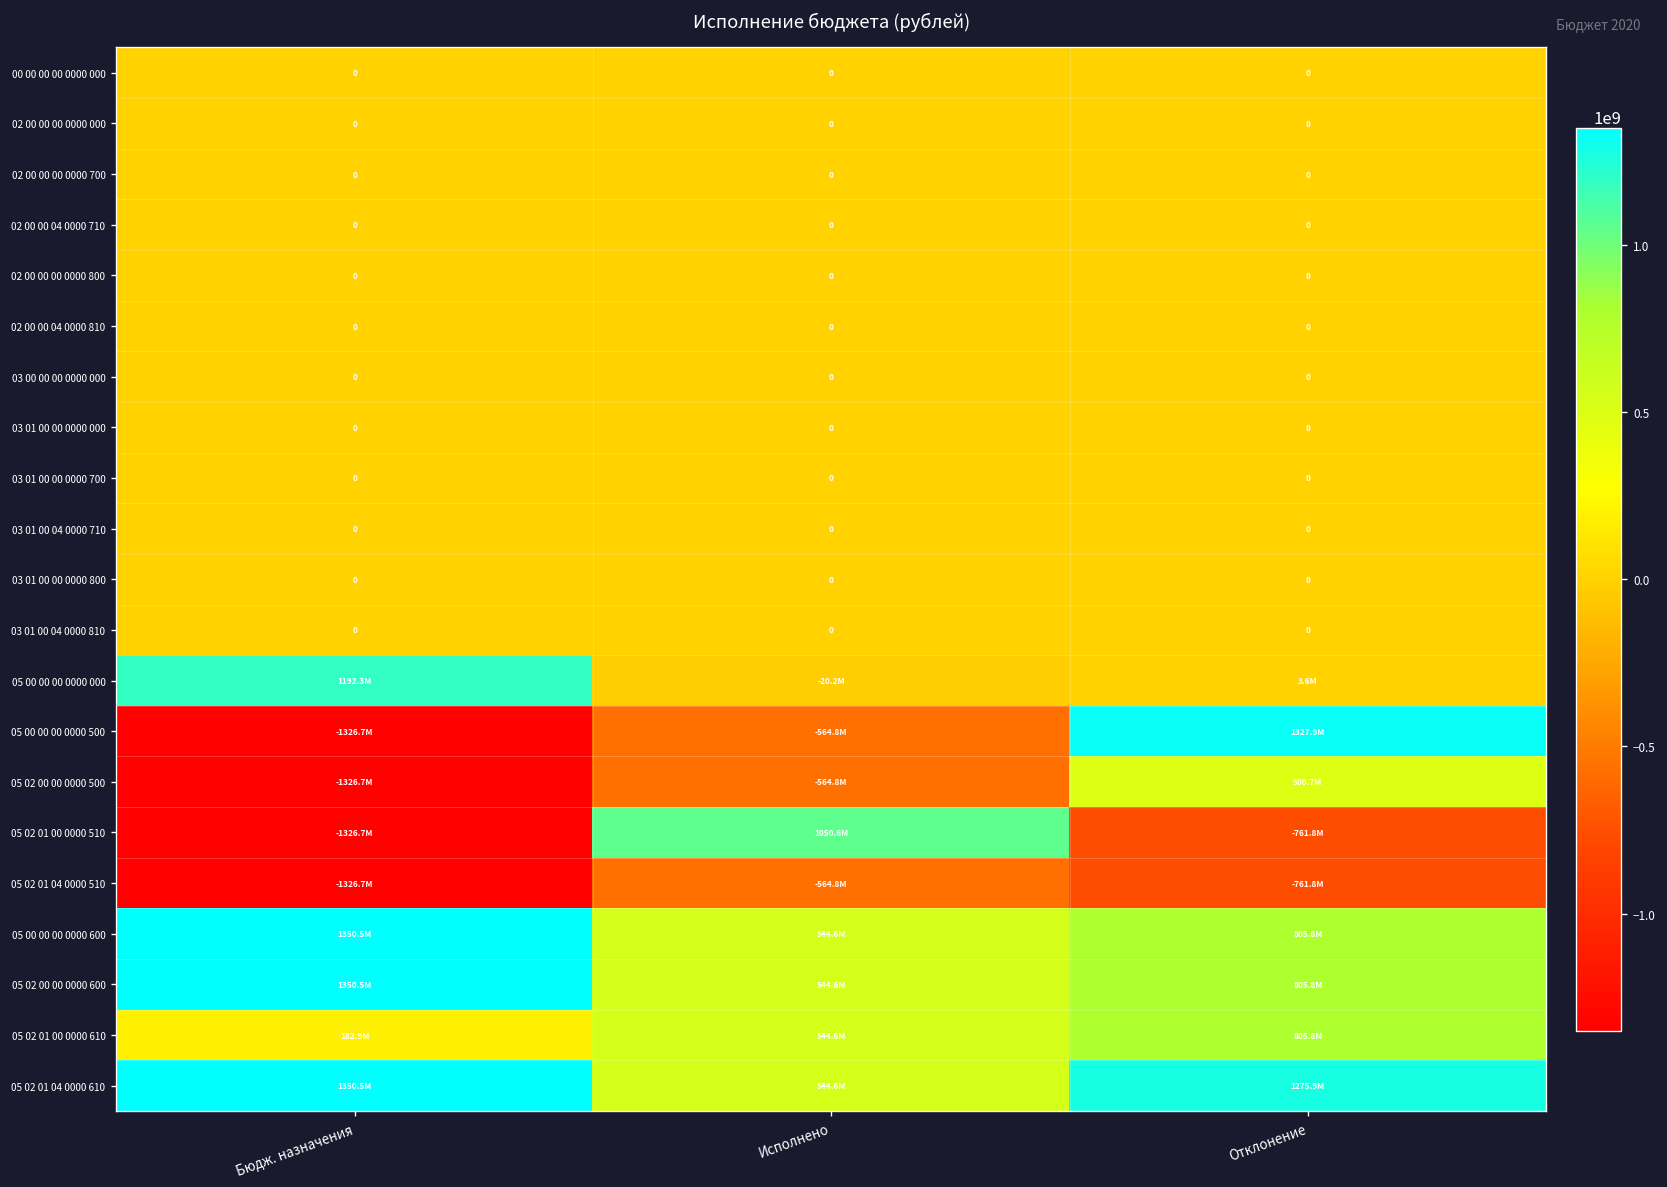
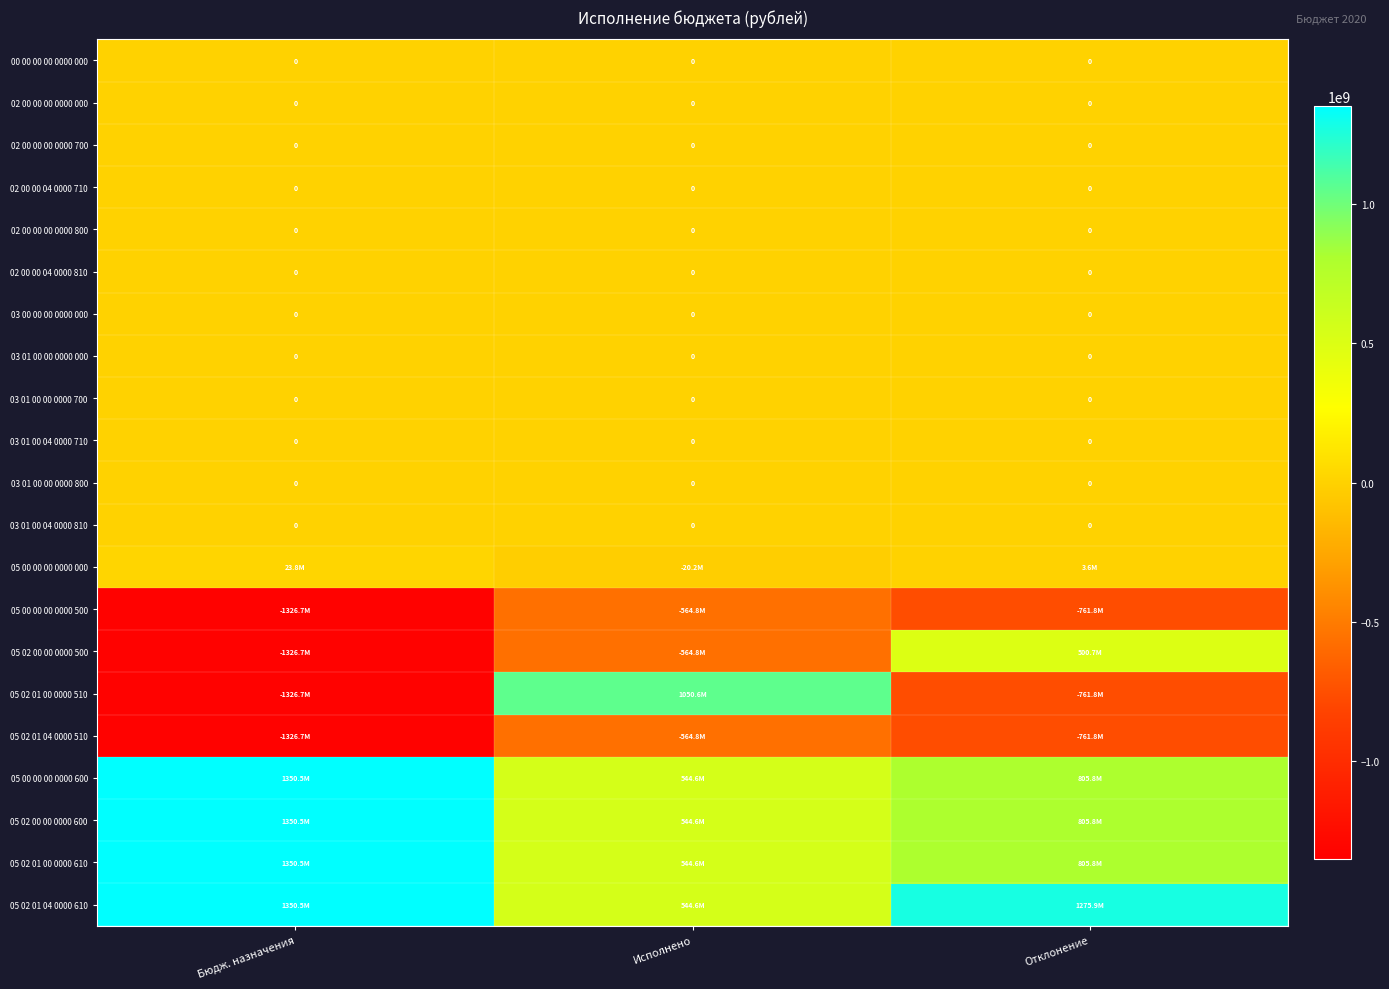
05 00 00 00 0000 000, Бюдж. назначения: 1192.3M -> 23.8M
05 00 00 00 0000 500, Отклонение: 1327.9M -> -761.8M
05 02 01 00 0000 610, Бюдж. назначения: 182.9M -> 1350.5M
